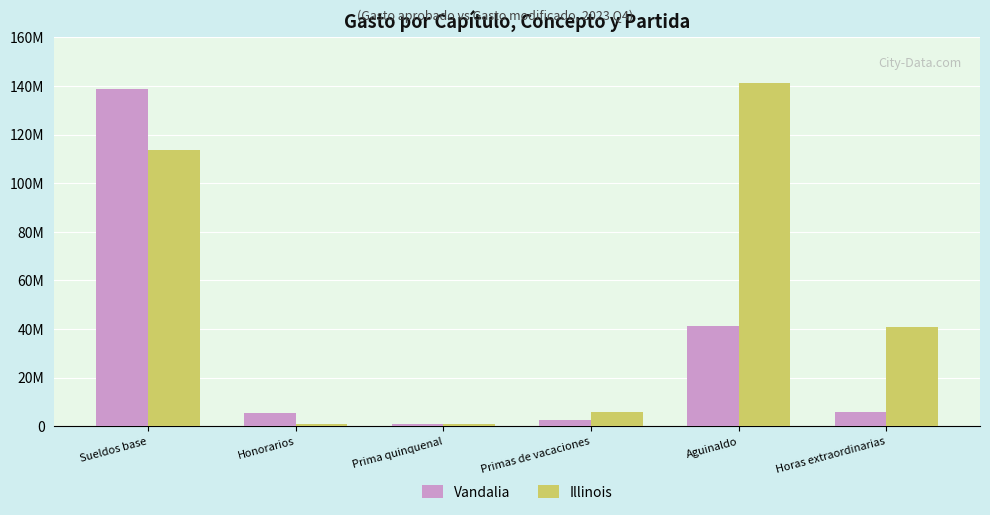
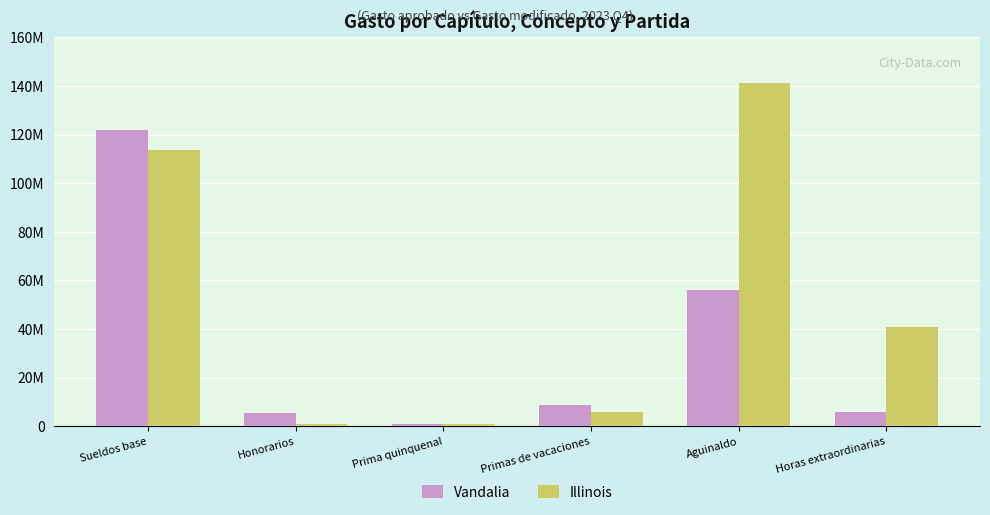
Vandalia, Sueldos base: 139000000 -> 122000000
Vandalia, Primas de vacaciones: 3000000 -> 9000000
Vandalia, Aguinaldo: 41000000 -> 56000000
